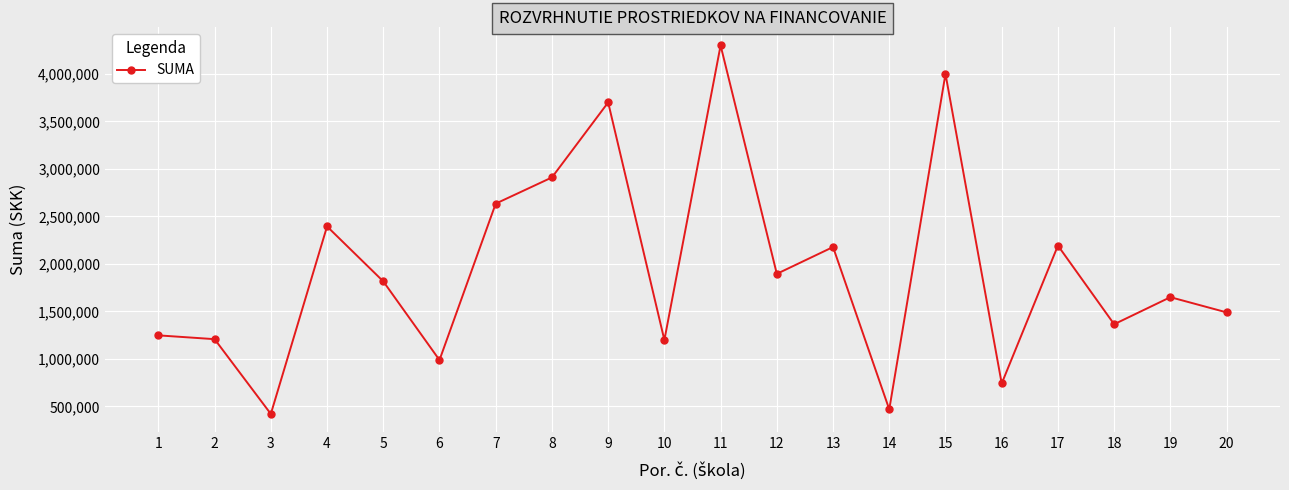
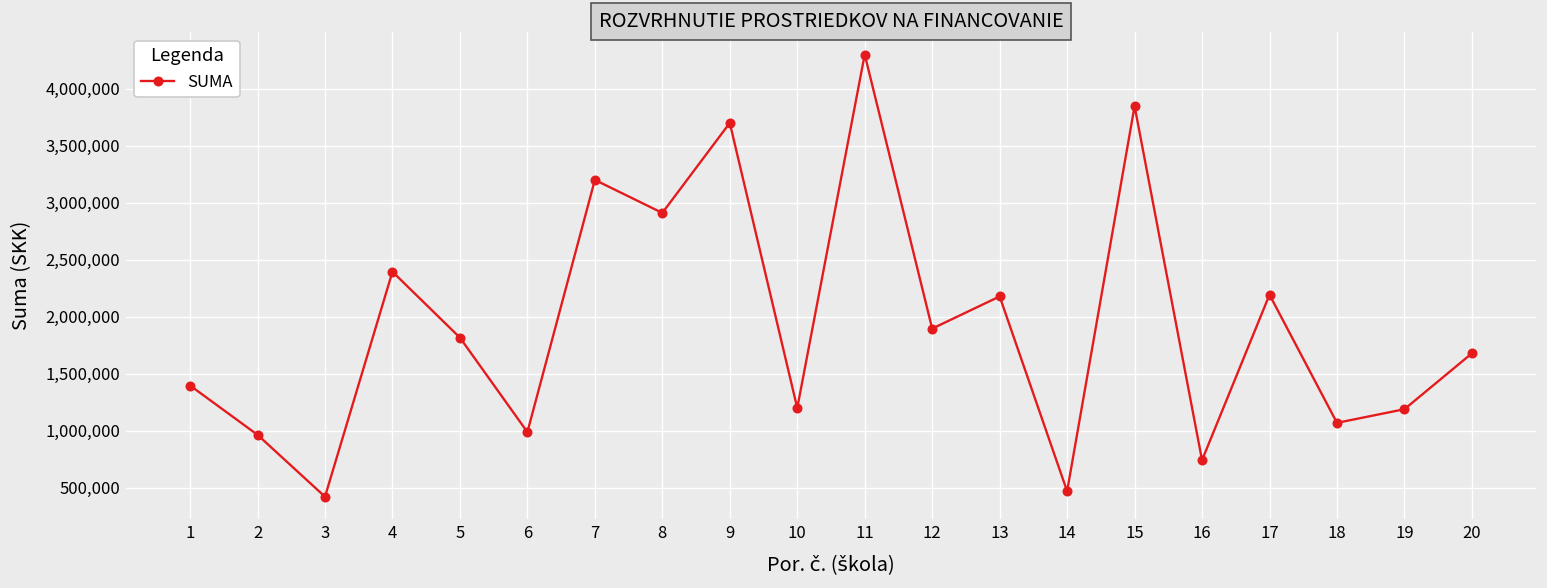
1: 1,200,000 -> 1,400,000
2: 1,200,000 -> 1,000,000
7: 2,600,000 -> 3,200,000
15: 4,000,000 -> 3,800,000
18: 1,400,000 -> 1,100,000
19: 1,700,000 -> 1,200,000
20: 1,500,000 -> 1,700,000
